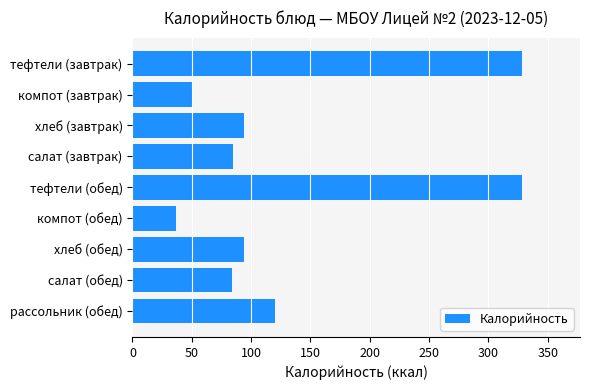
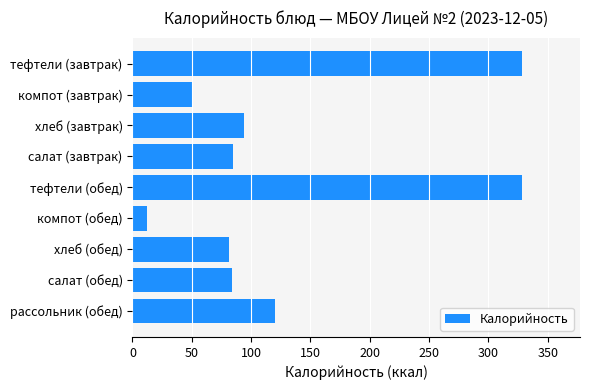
компот (обед): 37 -> 12
хлеб (обед): 94 -> 81
